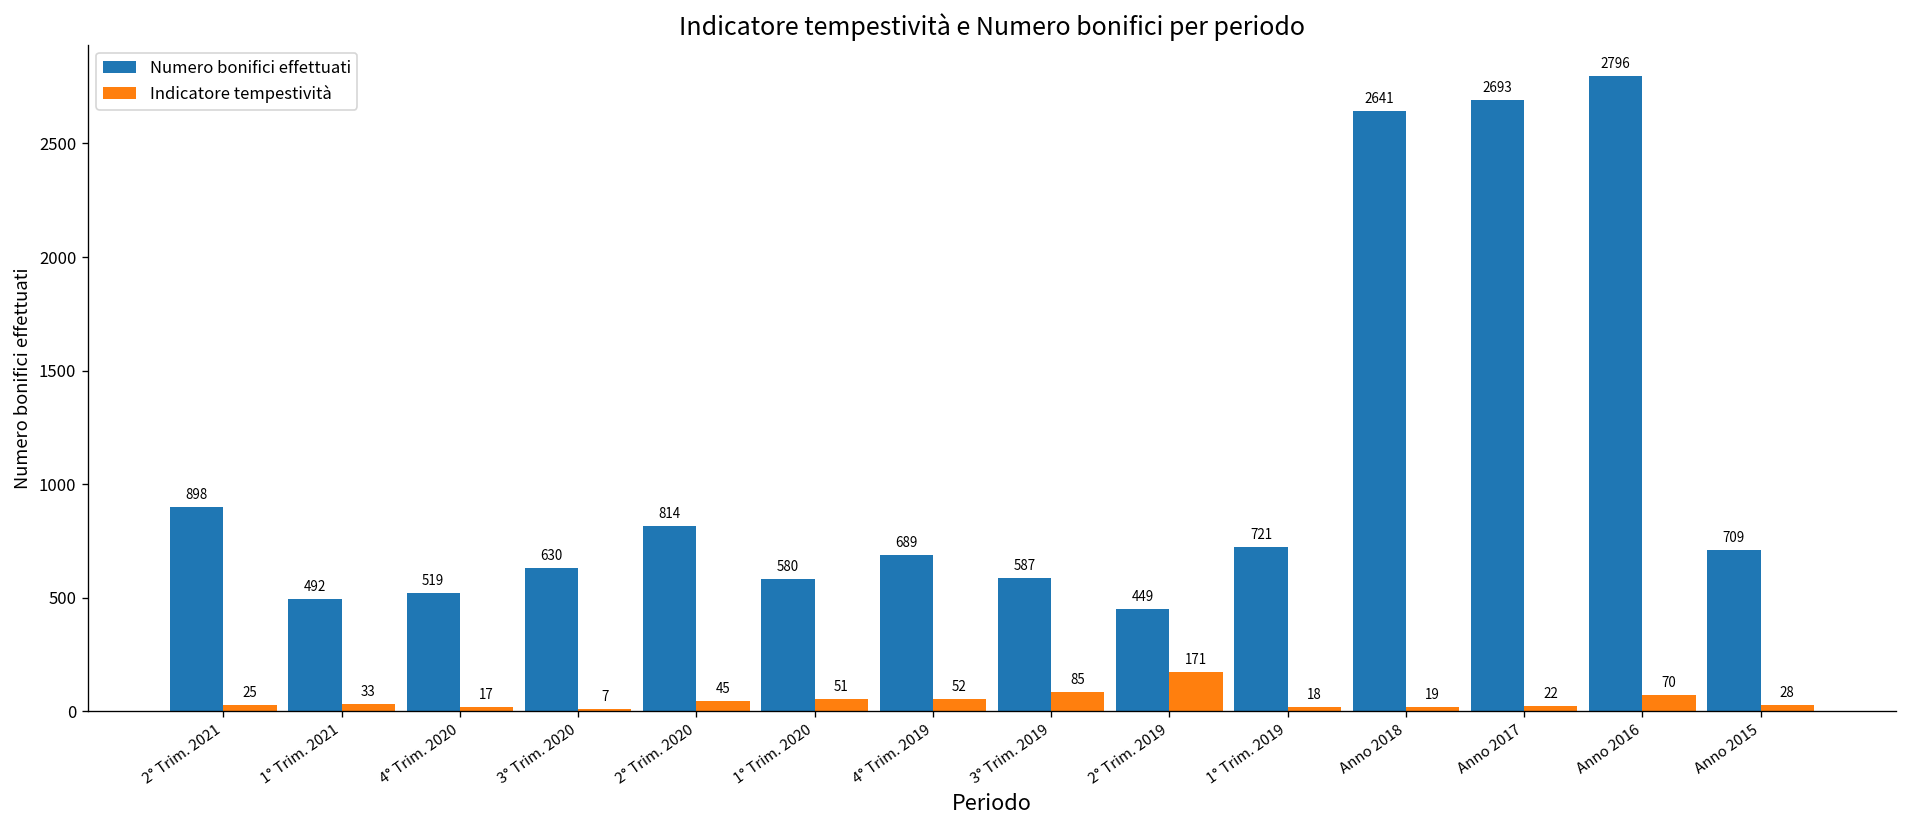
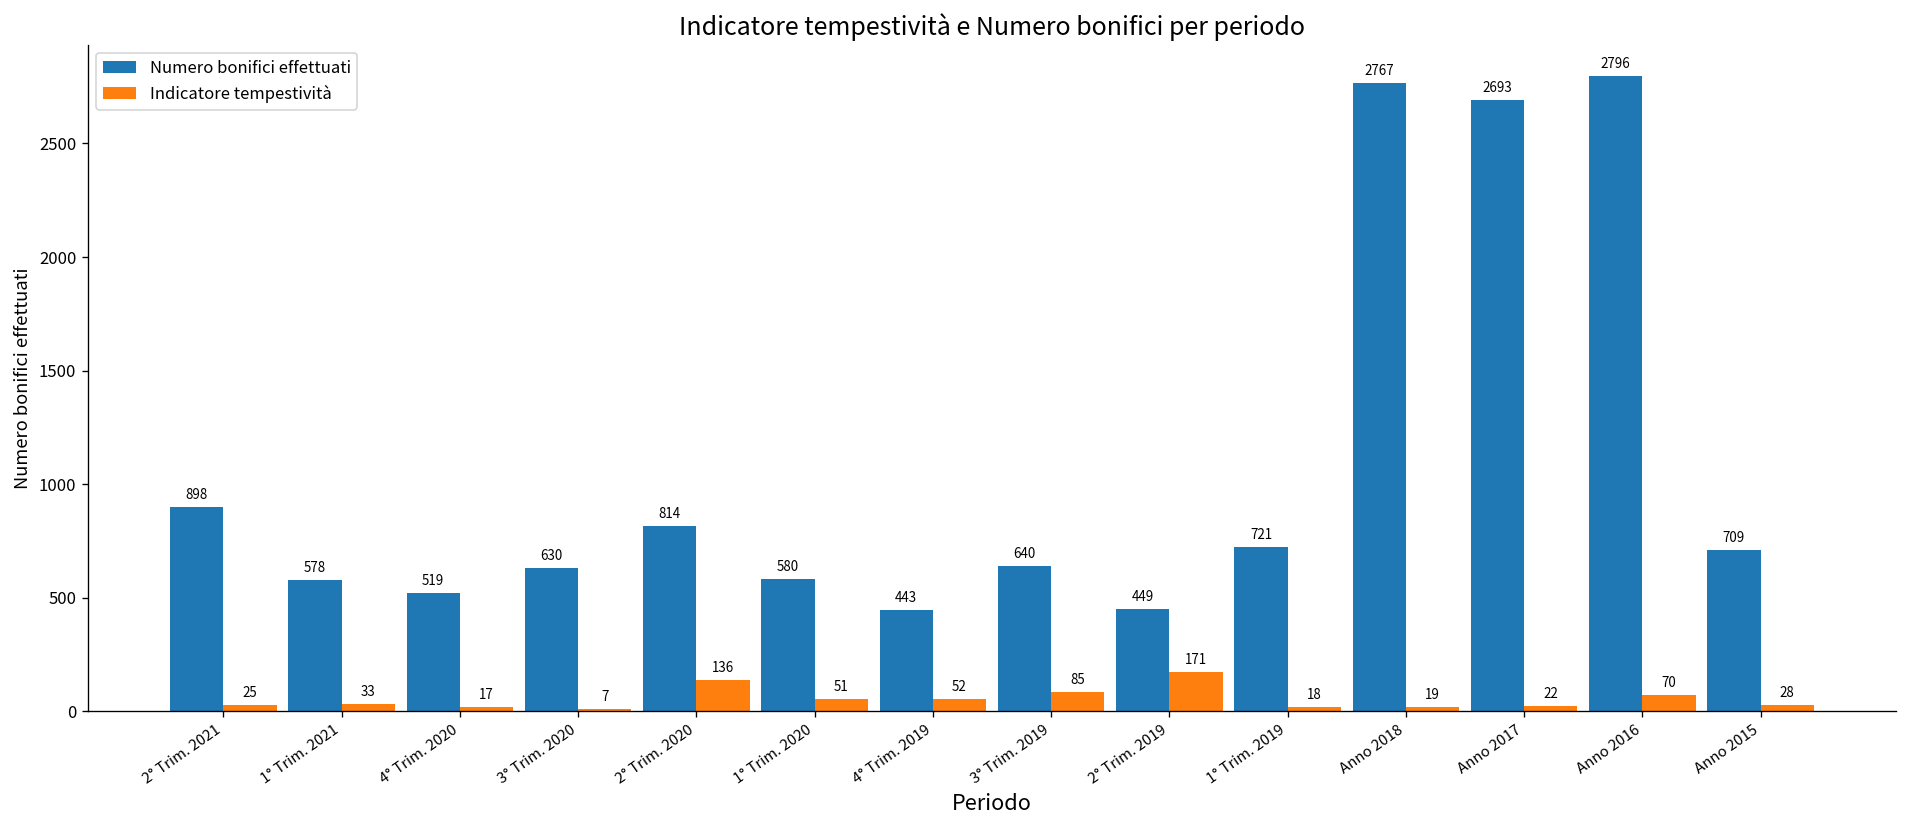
Numero bonifici effettuati, 1° Trim. 2021: 492 -> 578
Indicatore tempestività, 2° Trim. 2020: 45 -> 136
Numero bonifici effettuati, 4° Trim. 2019: 689 -> 443
Numero bonifici effettuati, 3° Trim. 2019: 587 -> 640
Numero bonifici effettuati, Anno 2018: 2641 -> 2767
